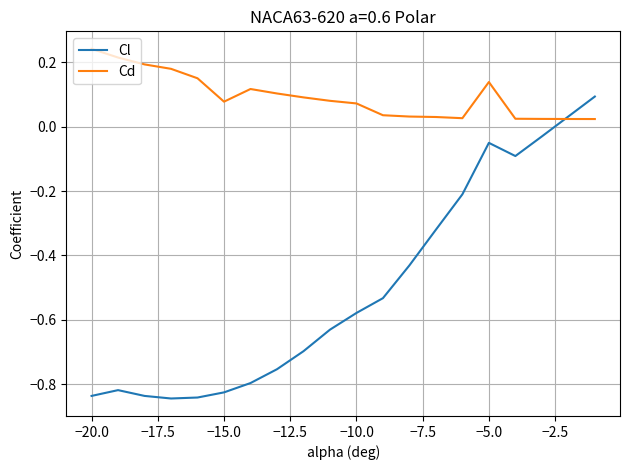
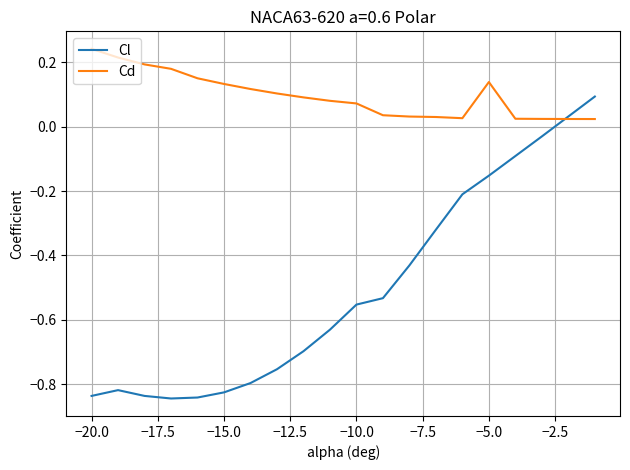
Cd, −15.0: 0.08 -> 0.13
Cl, −10.0: -0.58 -> -0.55
Cl, −5.0: -0.05 -> -0.15
